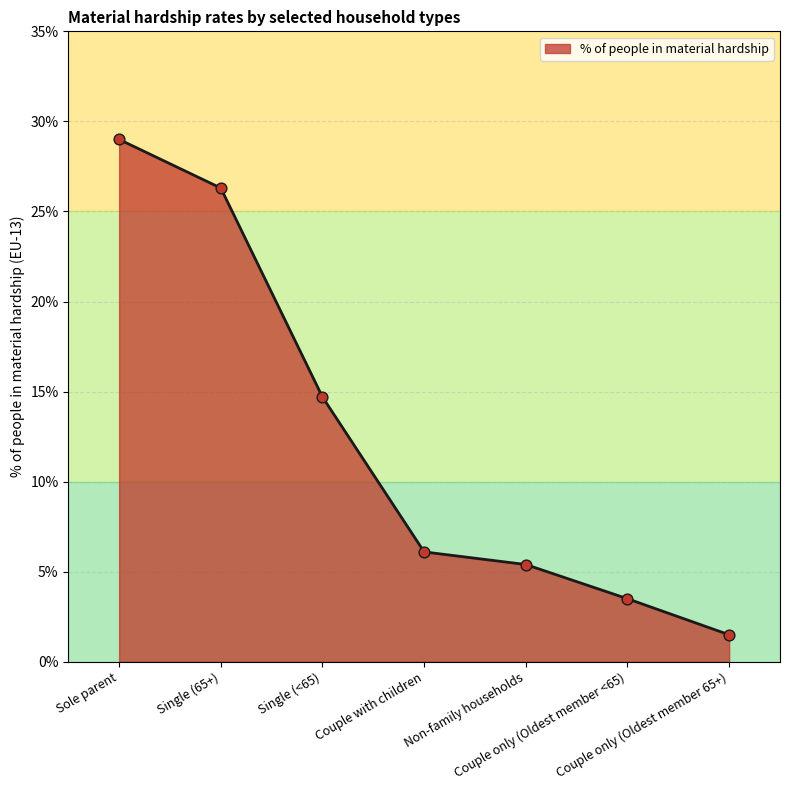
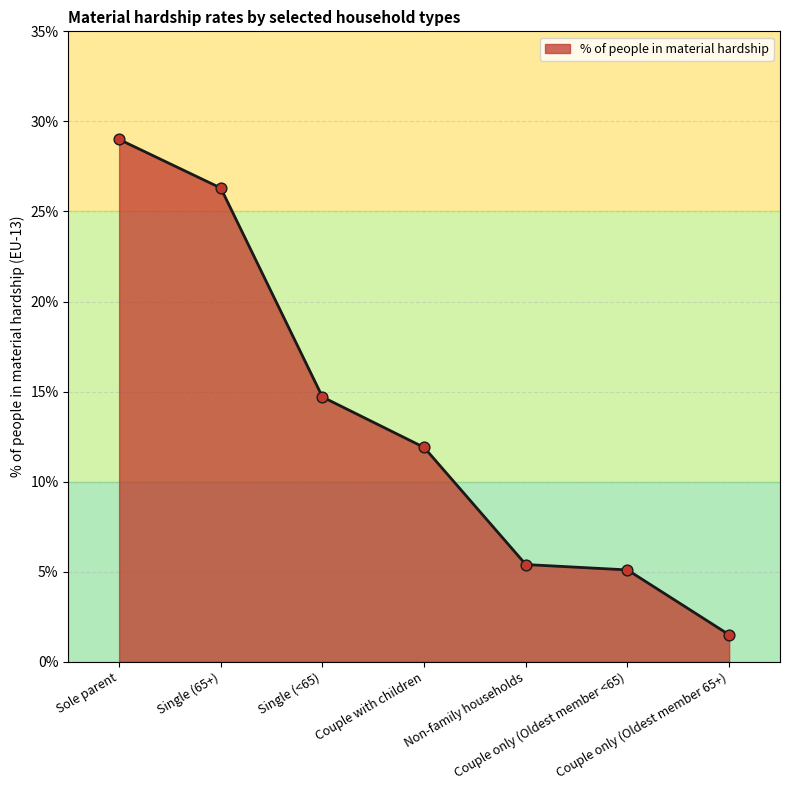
Couple with children: 6.1% -> 11.9%
Couple only (Oldest member <65): 3.5% -> 5.1%
